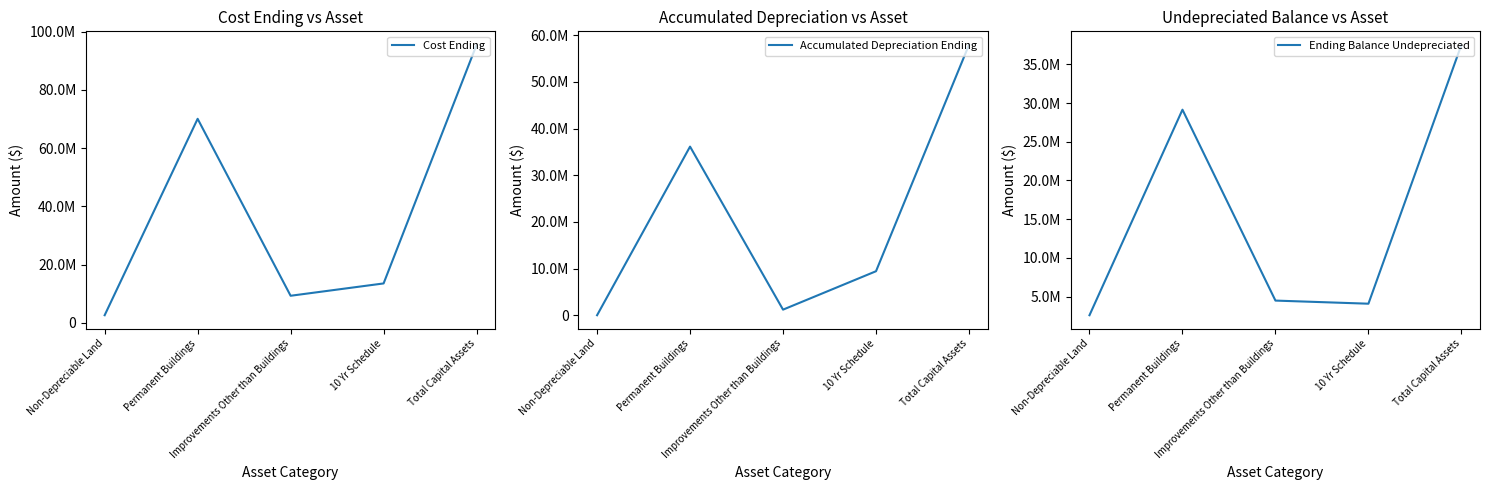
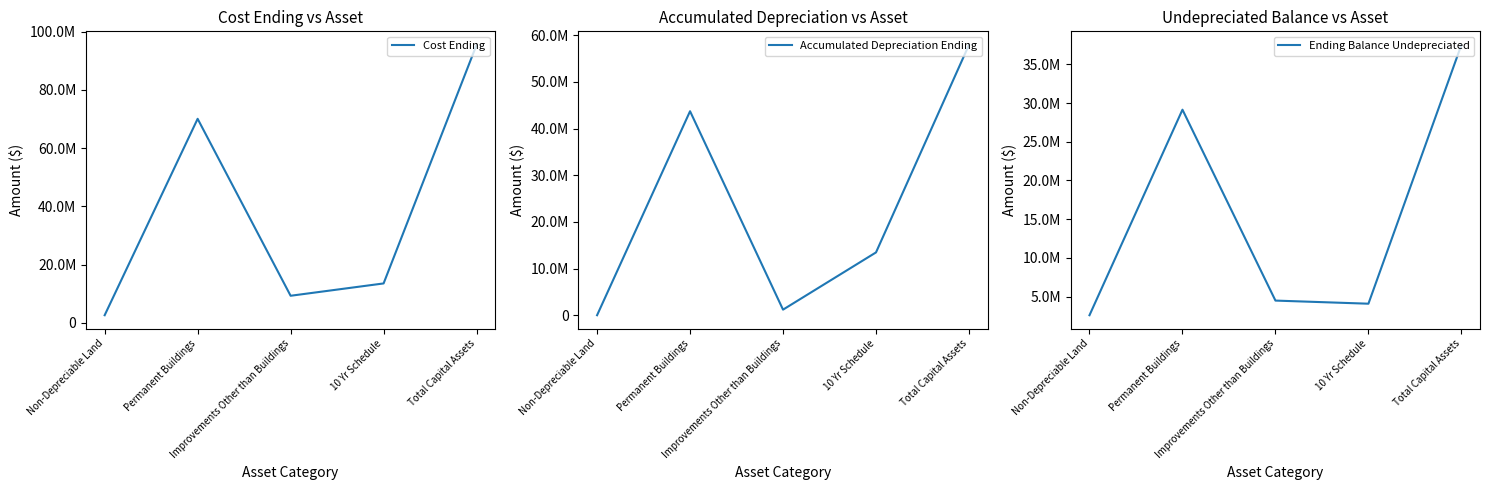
Accumulated Depreciation vs Asset, Permanent Buildings: 36000000 -> 44000000
Accumulated Depreciation vs Asset, 10 Yr Schedule: 9000000 -> 13000000
